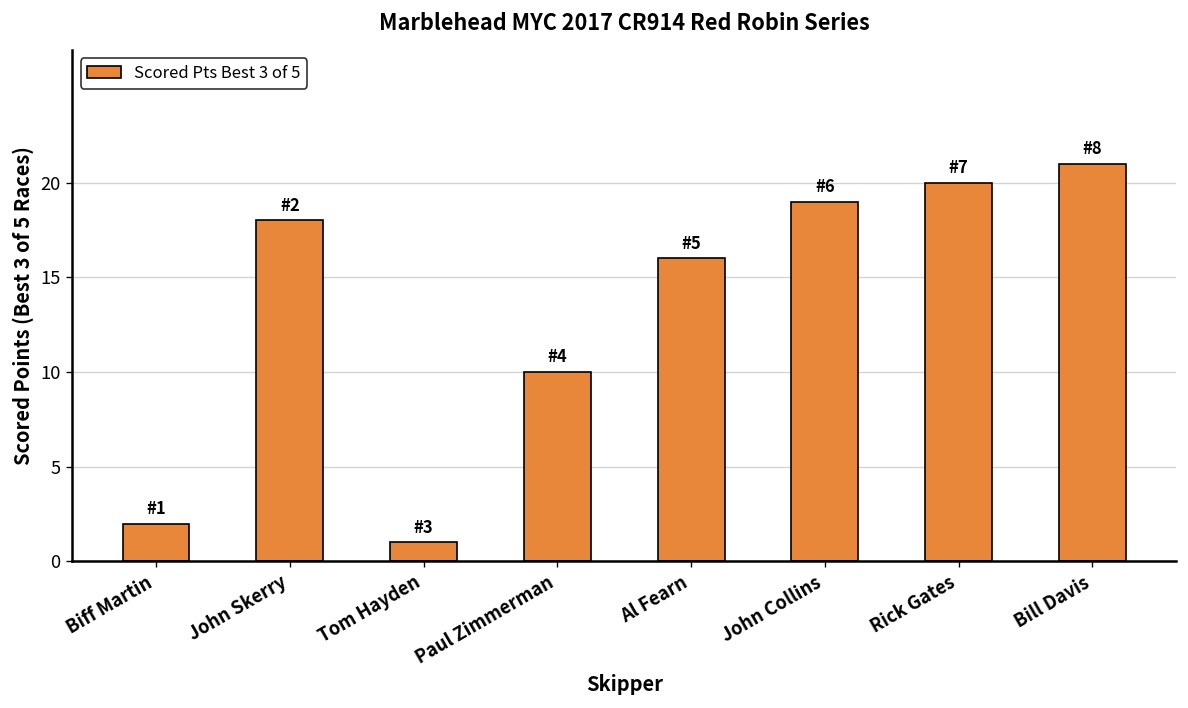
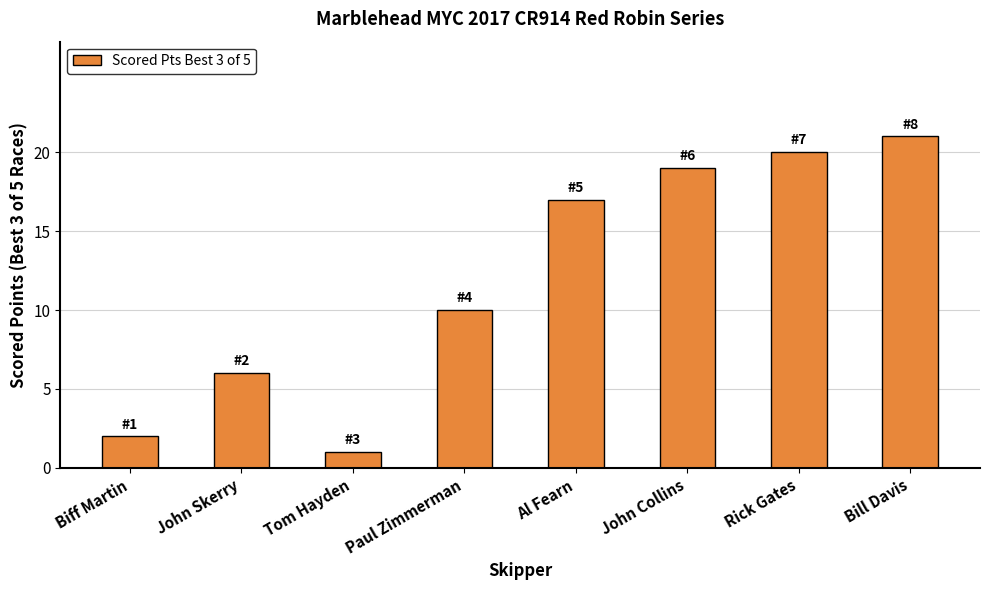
John Skerry: 18 -> 6
Al Fearn: 16 -> 17
